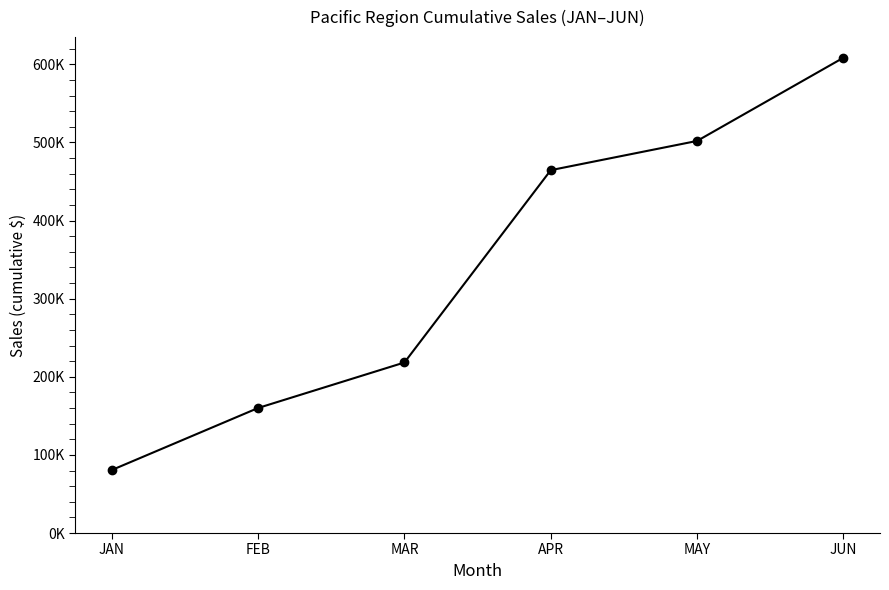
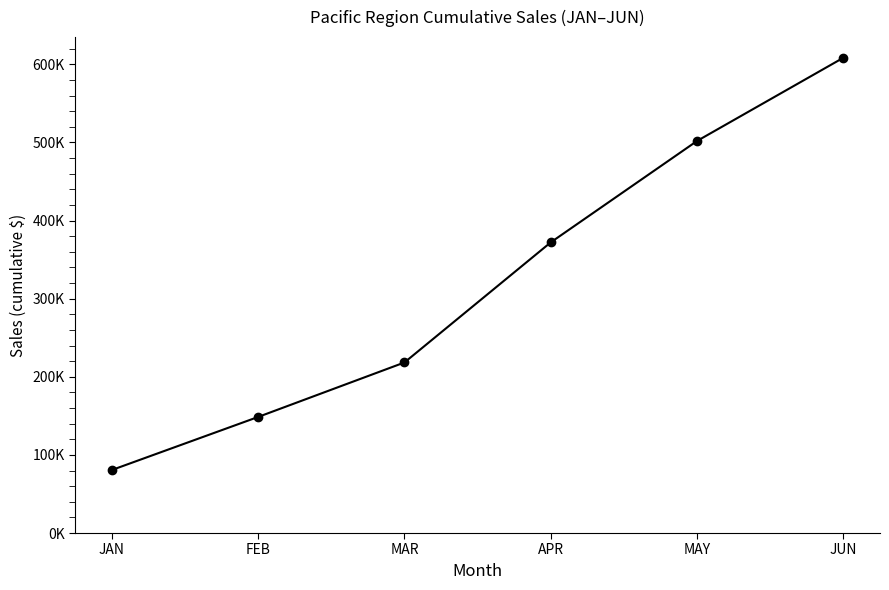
FEB: 160000 -> 150000
APR: 460000 -> 370000
